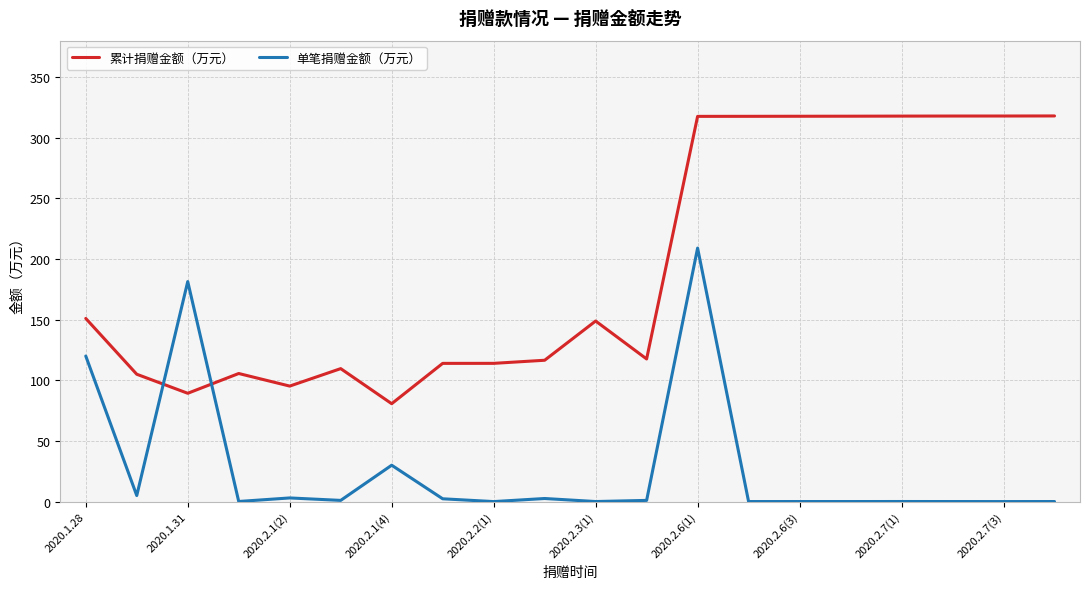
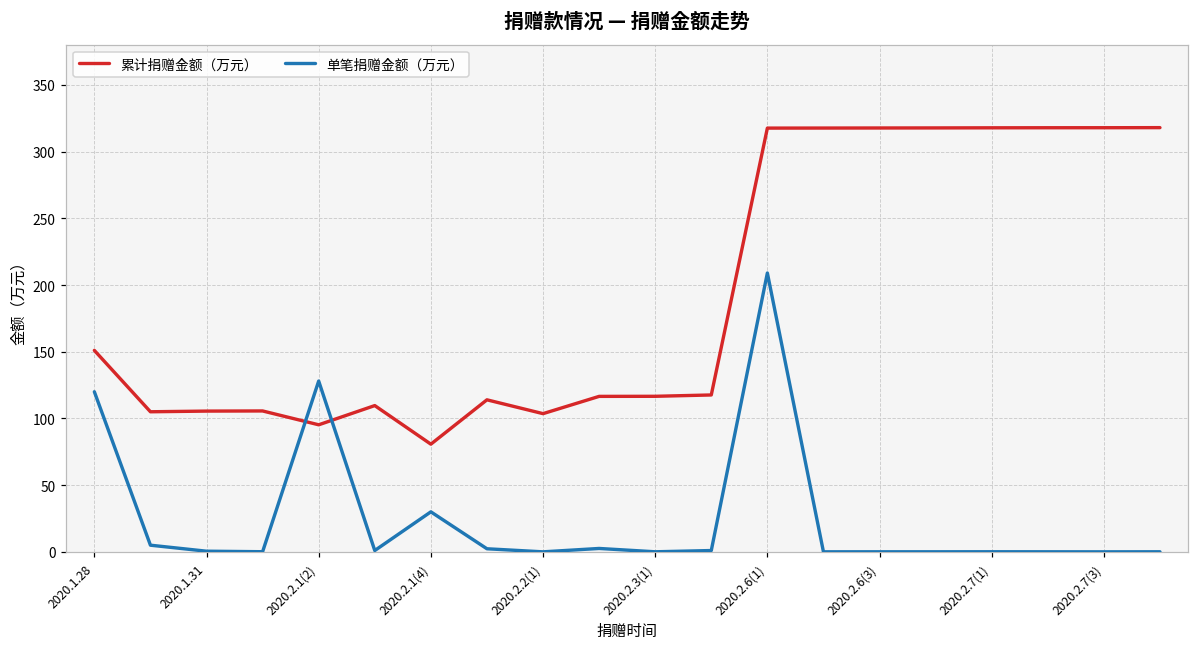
累计捐赠金额（万元）, 2020.1.31: 89 -> 106
单笔捐赠金额（万元）, 2020.1.31: 181 -> 1
单笔捐赠金额（万元）, 2020.2.1(2): 3 -> 128
累计捐赠金额（万元）, 2020.2.2(1): 114 -> 104
累计捐赠金额（万元）, 2020.2.3(1): 149 -> 117
